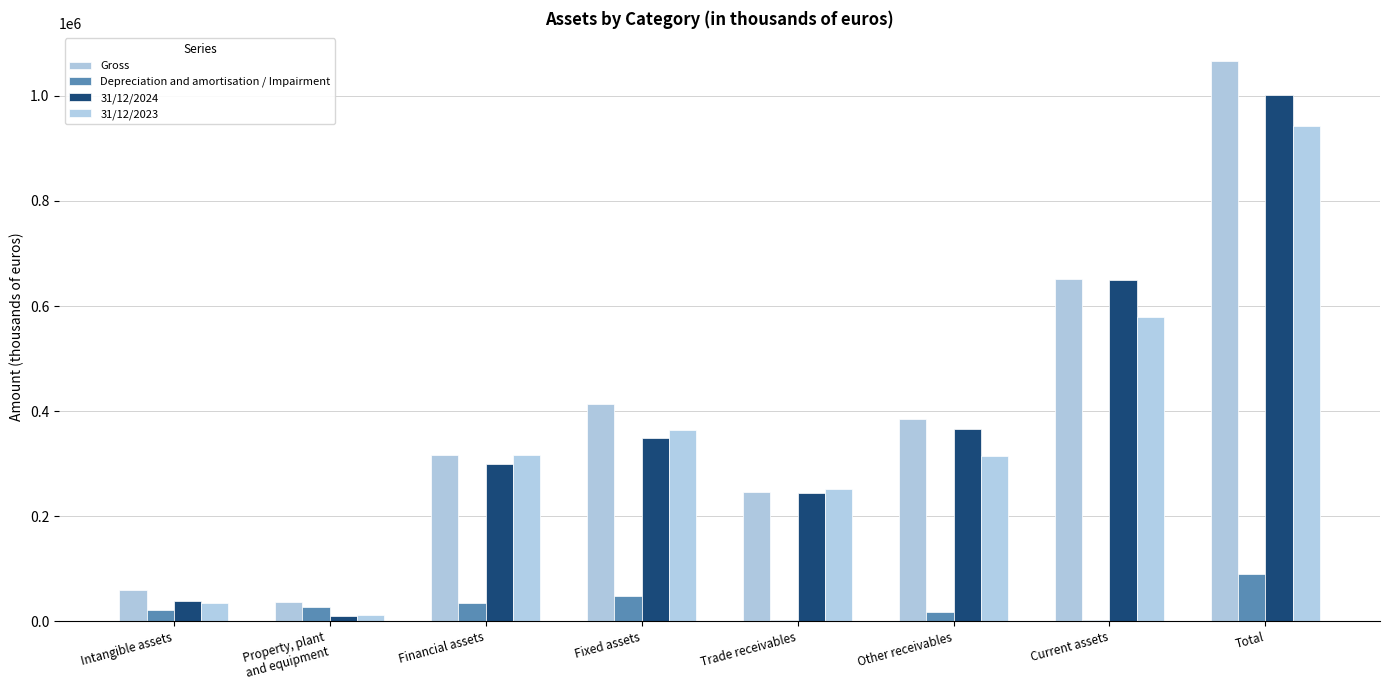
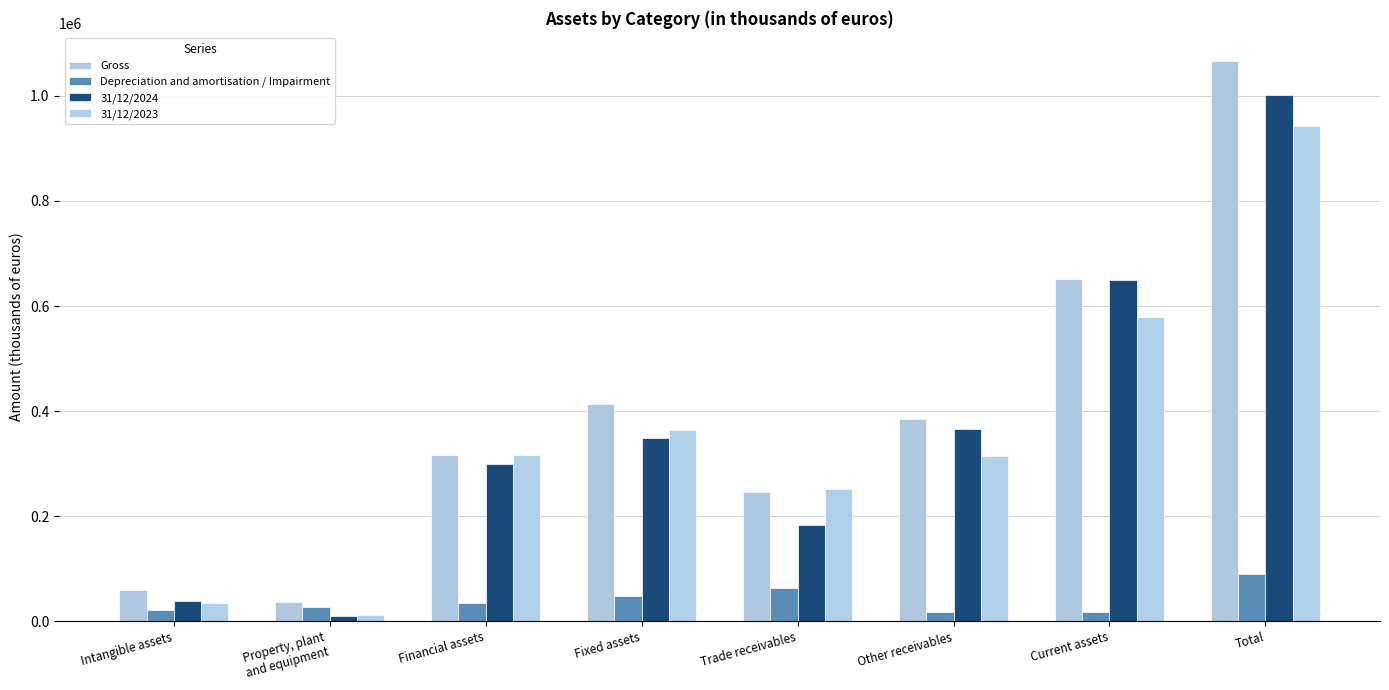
Depreciation and amortisation / Impairment, Trade receivables: 0 -> 60000
31/12/2024, Trade receivables: 240000 -> 180000
Depreciation and amortisation / Impairment, Current assets: 0 -> 20000
